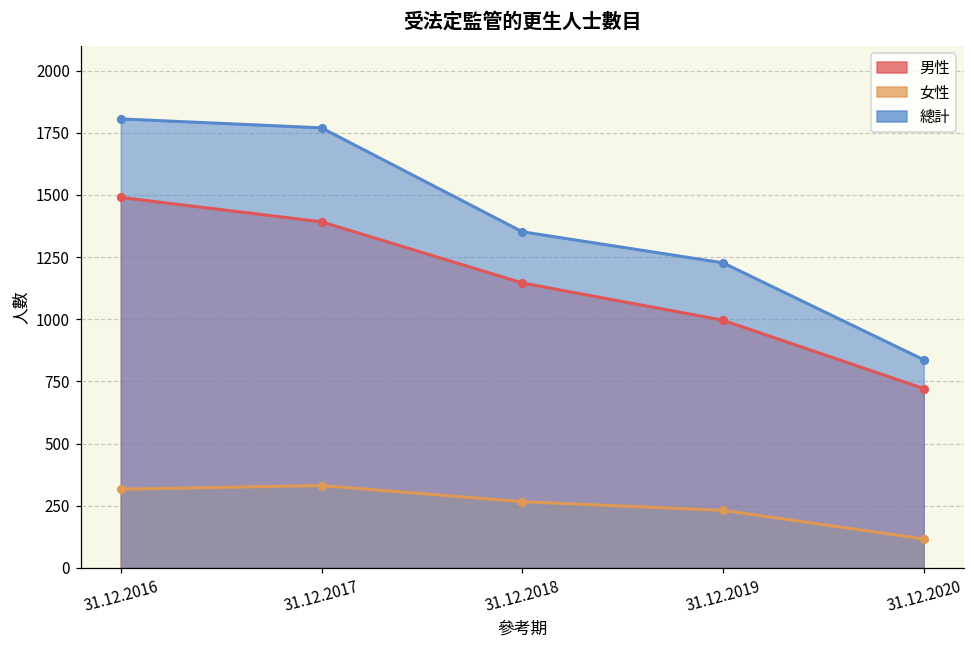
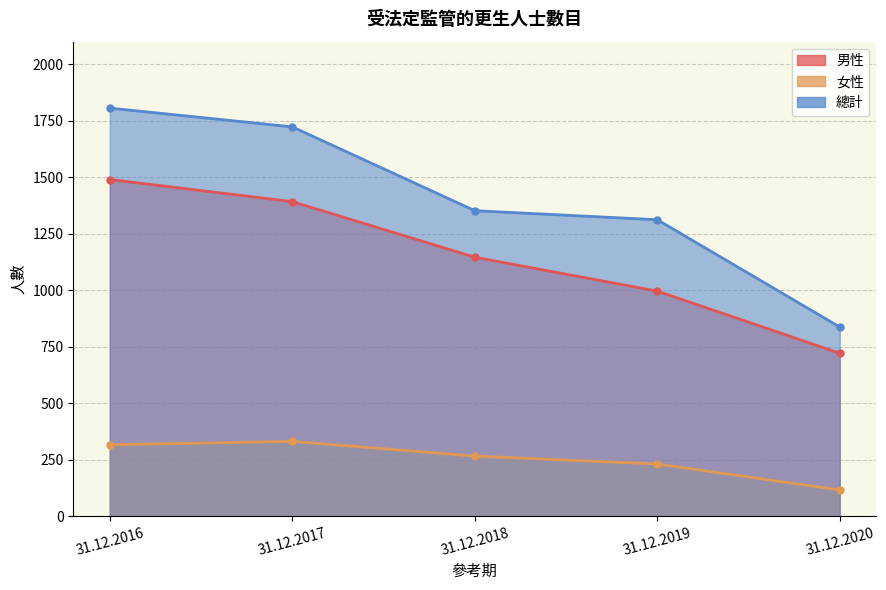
總計, 31.12.2017: 1770 -> 1720
總計, 31.12.2019: 1230 -> 1310
